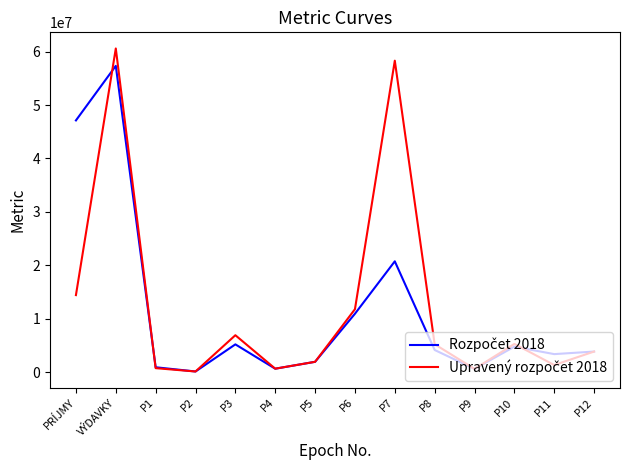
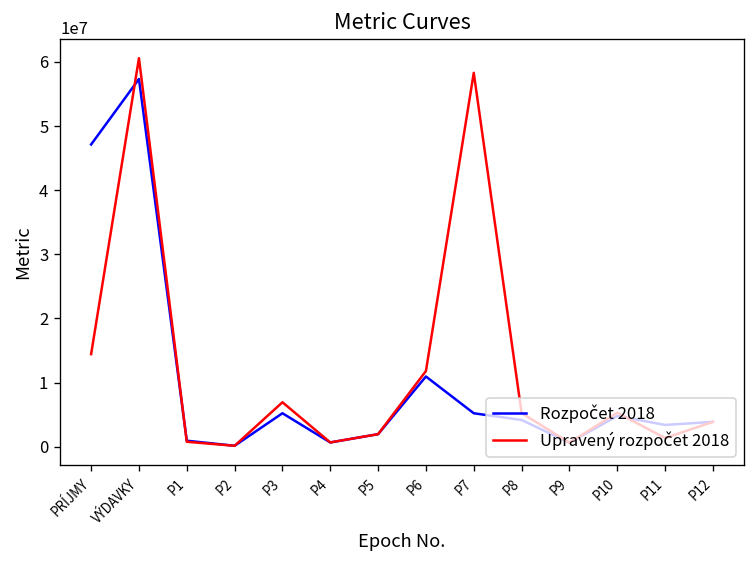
Rozpočet 2018, P7: 21000000 -> 5000000
